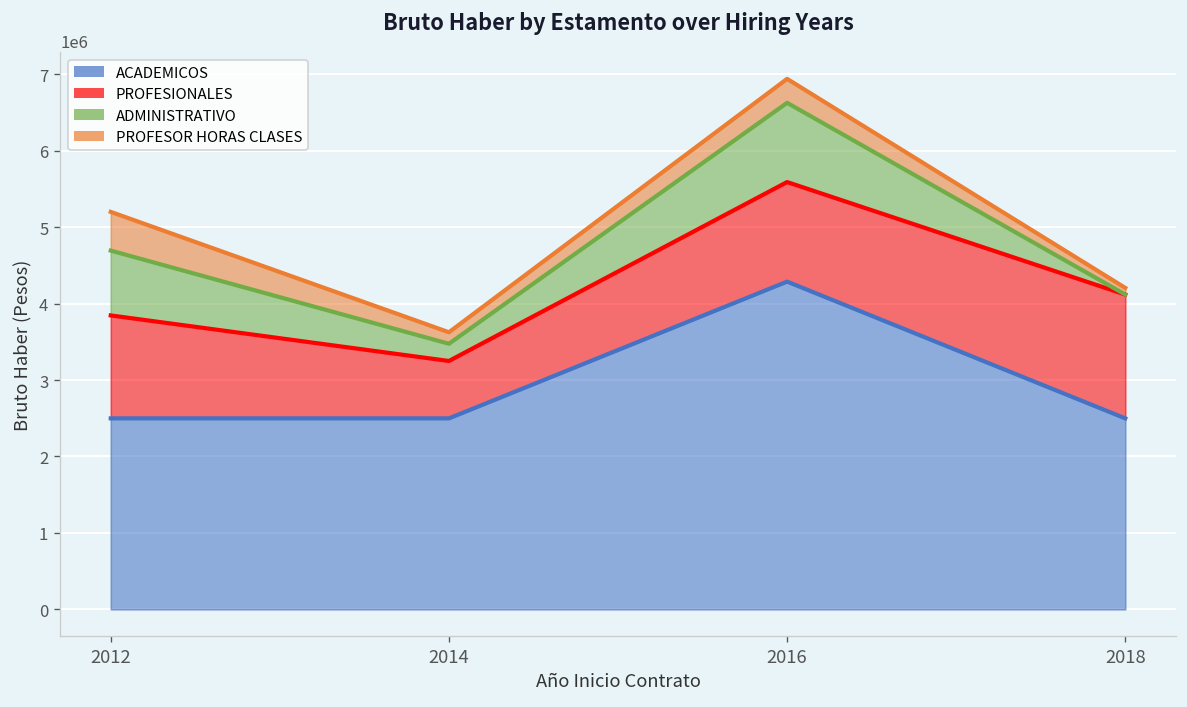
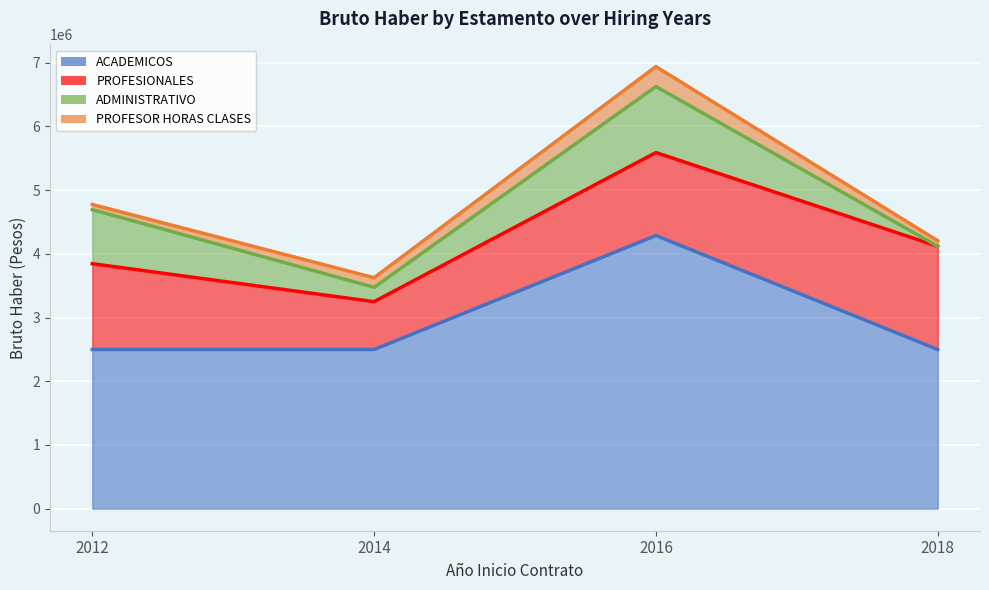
PROFESOR HORAS CLASES, 2012: 500000 -> 100000
